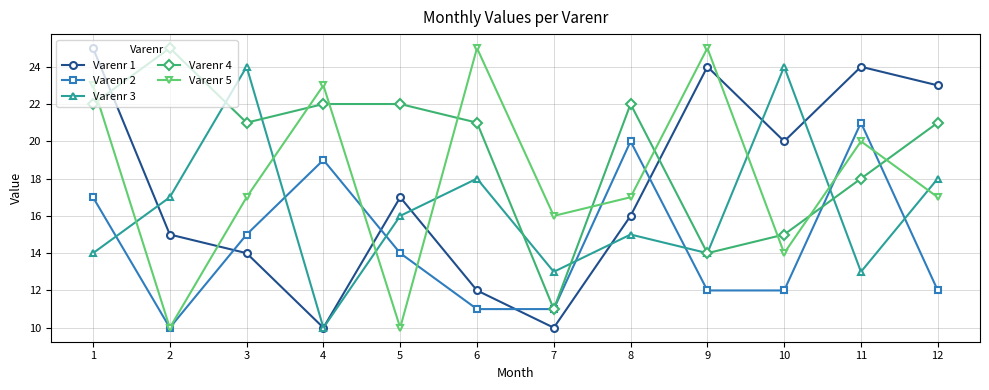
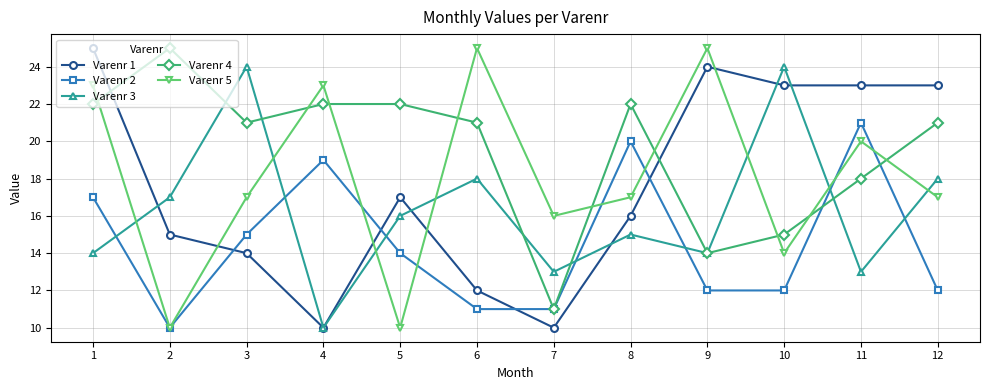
Varenr 1, 10: 20 -> 23
Varenr 1, 11: 24 -> 23
